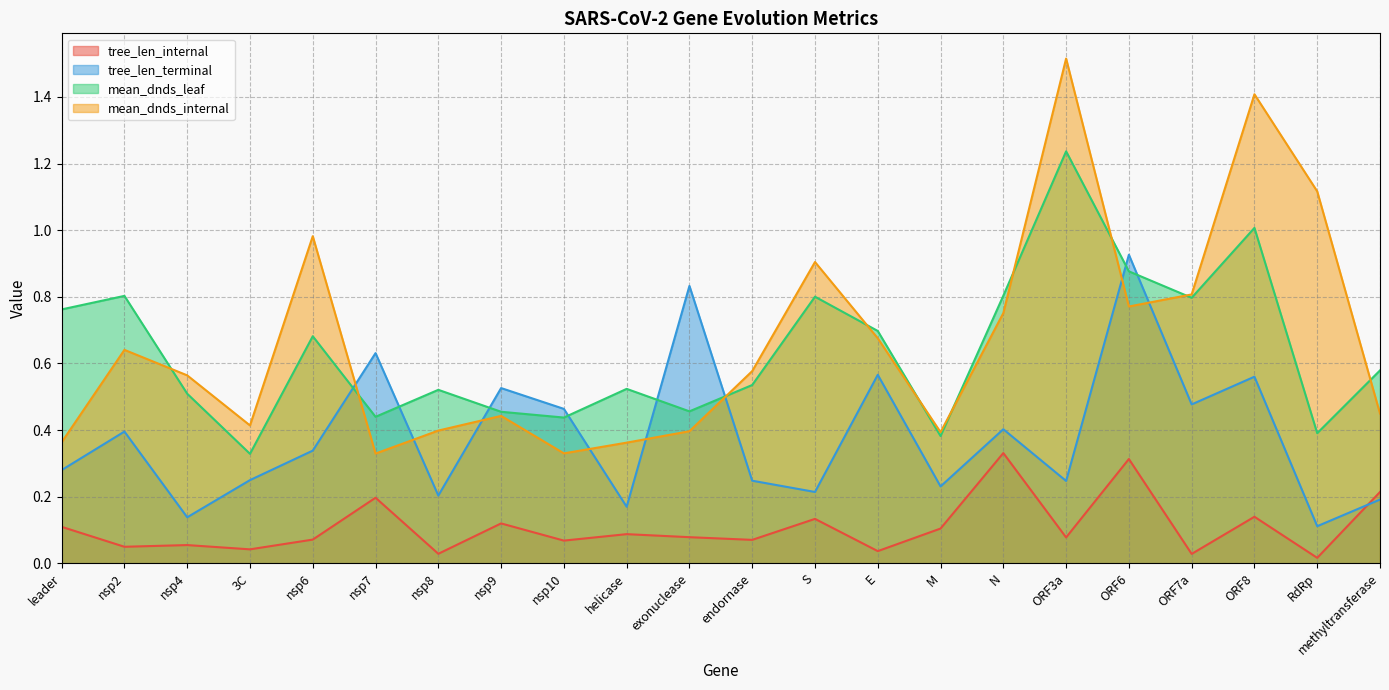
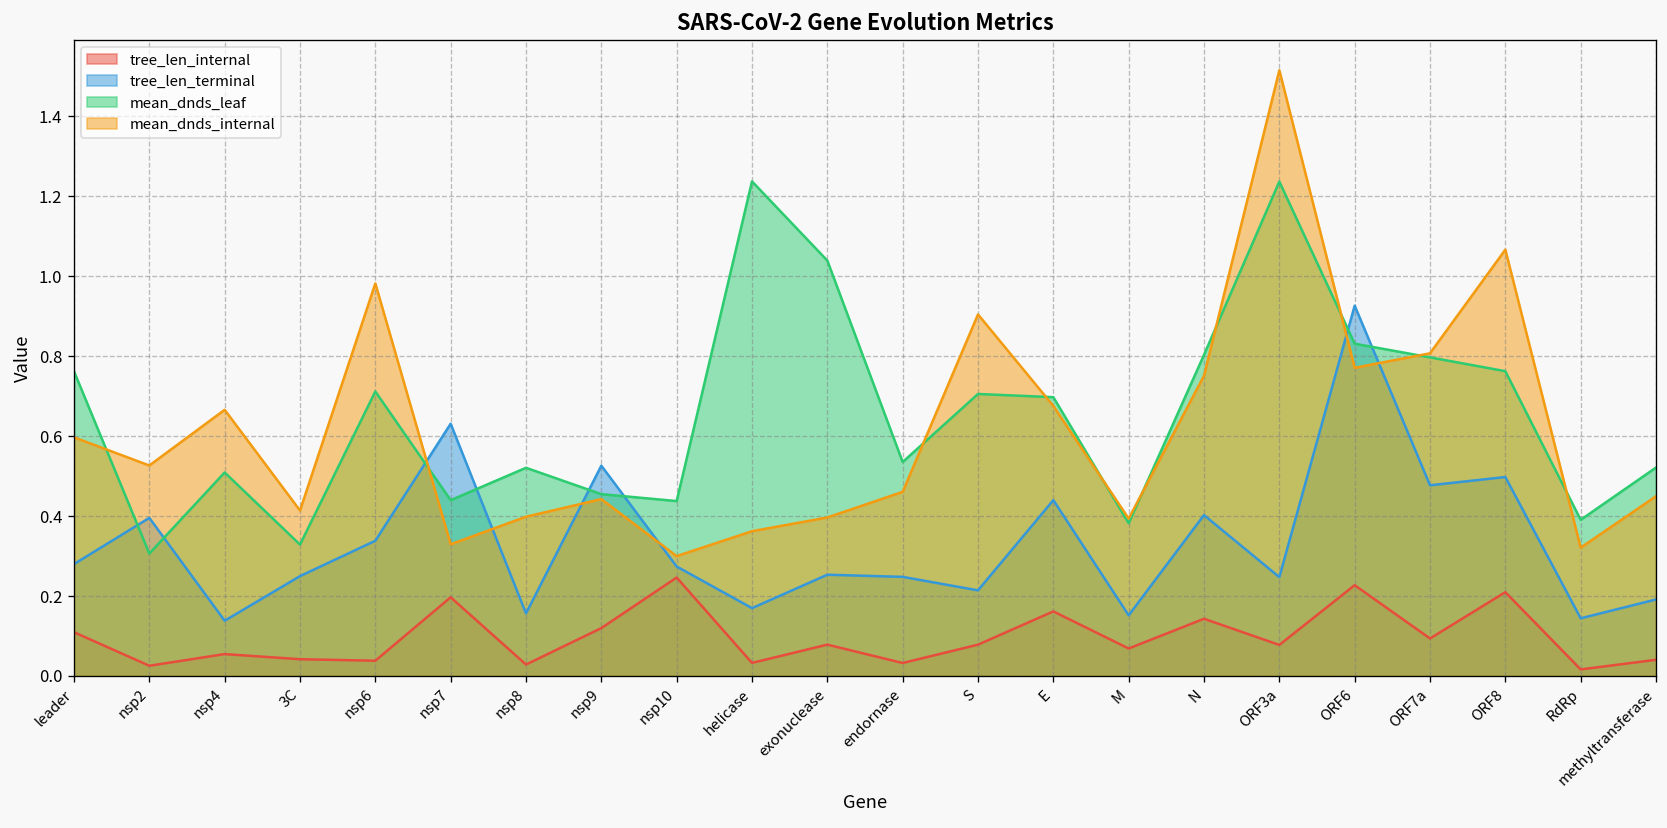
mean_dnds_internal, leader: 0.36 -> 0.60
tree_len_internal, nsp2: 0.05 -> 0.03
mean_dnds_leaf, nsp2: 0.80 -> 0.31
mean_dnds_internal, nsp2: 0.64 -> 0.53
mean_dnds_internal, nsp4: 0.56 -> 0.67
tree_len_internal, nsp6: 0.07 -> 0.04
mean_dnds_leaf, nsp6: 0.68 -> 0.71
tree_len_terminal, nsp8: 0.20 -> 0.16
tree_len_internal, nsp10: 0.07 -> 0.25
tree_len_terminal, nsp10: 0.46 -> 0.27
mean_dnds_internal, nsp10: 0.33 -> 0.30
tree_len_internal, helicase: 0.09 -> 0.03
mean_dnds_leaf, helicase: 0.52 -> 1.24
tree_len_terminal, exonuclease: 0.83 -> 0.25
mean_dnds_leaf, exonuclease: 0.46 -> 1.04
tree_len_internal, endornase: 0.07 -> 0.03
mean_dnds_internal, endornase: 0.58 -> 0.46
tree_len_internal, S: 0.13 -> 0.08
mean_dnds_leaf, S: 0.80 -> 0.71
tree_len_internal, E: 0.04 -> 0.16
tree_len_terminal, E: 0.57 -> 0.44
tree_len_internal, M: 0.10 -> 0.07
tree_len_terminal, M: 0.23 -> 0.15
tree_len_internal, N: 0.33 -> 0.14
tree_len_internal, ORF6: 0.31 -> 0.23
mean_dnds_leaf, ORF6: 0.88 -> 0.83
tree_len_internal, ORF7a: 0.03 -> 0.09
tree_len_internal, ORF8: 0.14 -> 0.21
tree_len_terminal, ORF8: 0.56 -> 0.50
mean_dnds_leaf, ORF8: 1.01 -> 0.76
mean_dnds_internal, ORF8: 1.41 -> 1.07
tree_len_terminal, RdRp: 0.11 -> 0.14
mean_dnds_internal, RdRp: 1.12 -> 0.32
tree_len_internal, methyltransferase: 0.21 -> 0.04
mean_dnds_leaf, methyltransferase: 0.58 -> 0.52
